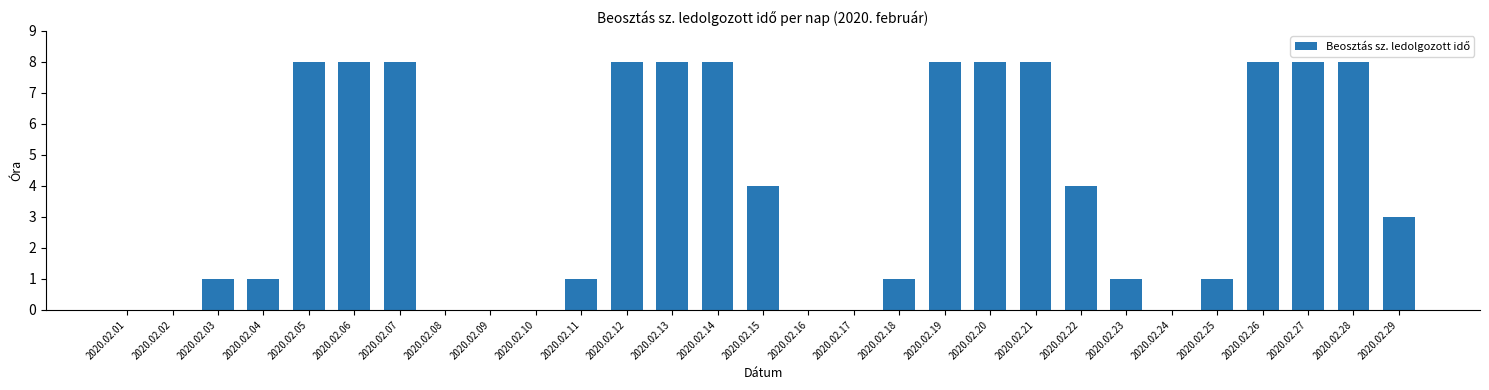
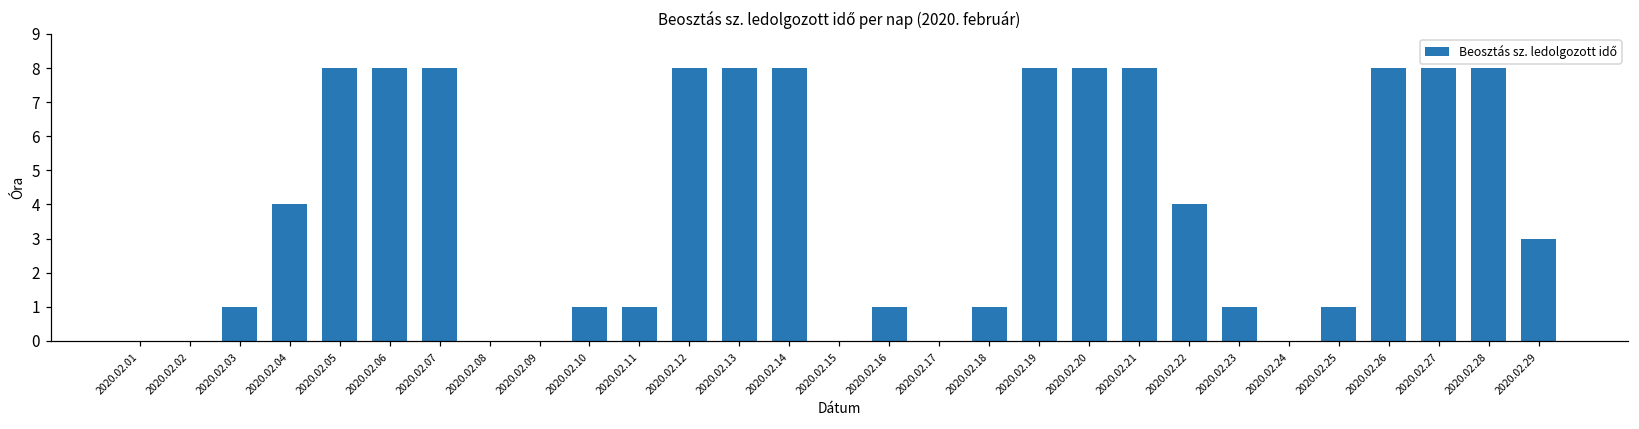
2020.02.04: 1 -> 4
2020.02.10: 0 -> 1
2020.02.15: 4 -> 0
2020.02.16: 0 -> 1
